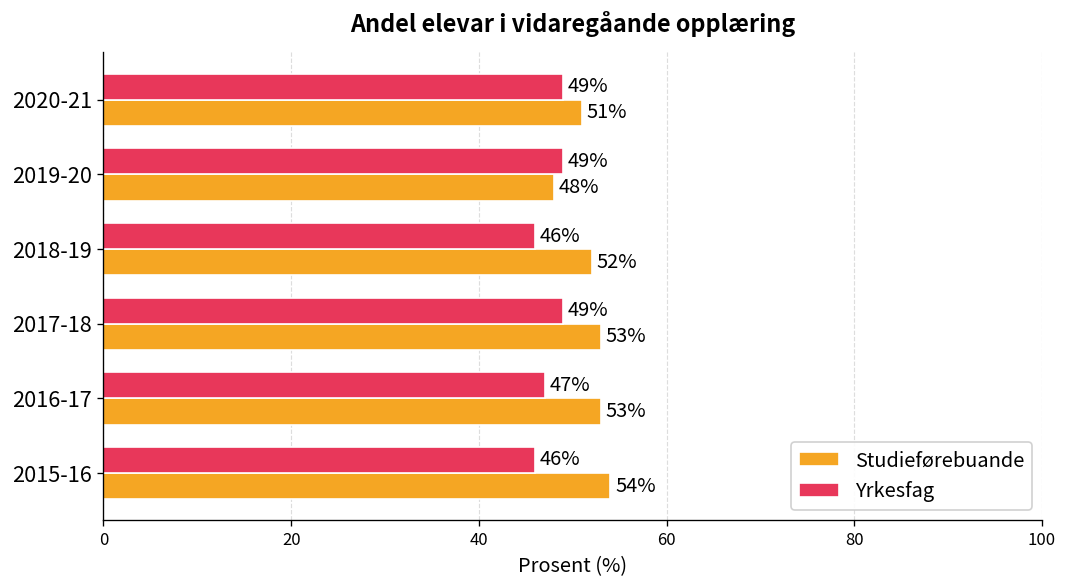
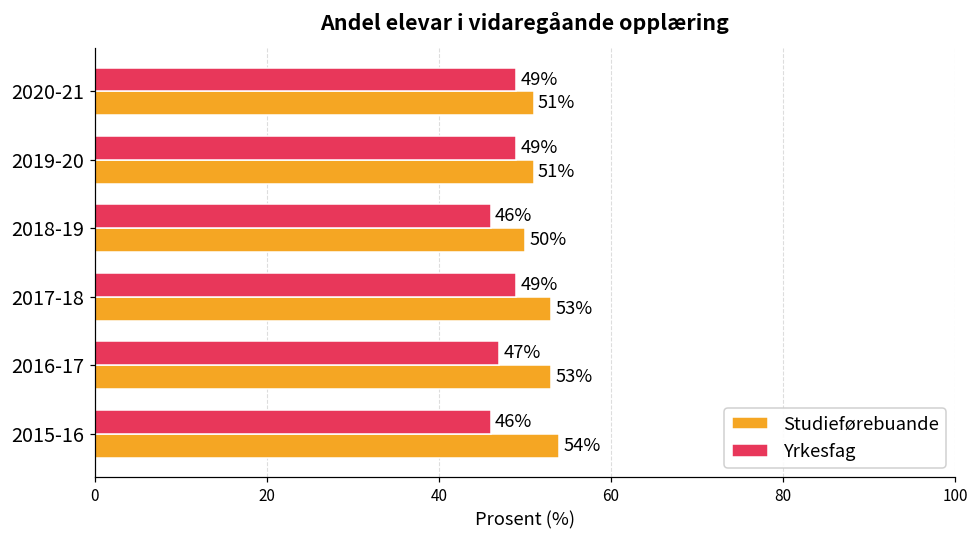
Studieførebuande, 2019-20: 48% -> 51%
Studieførebuande, 2018-19: 52% -> 50%
